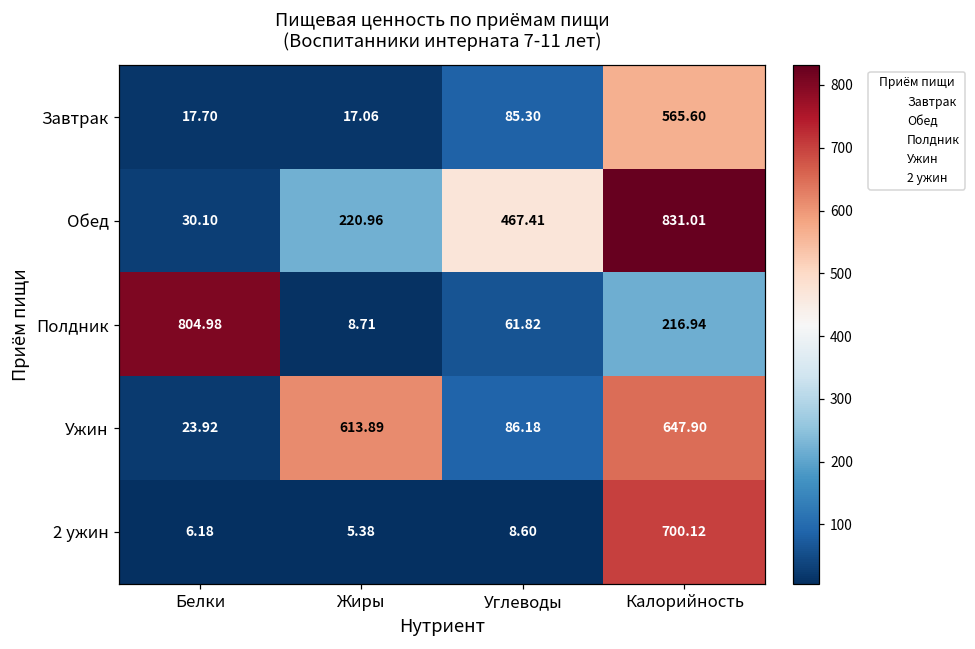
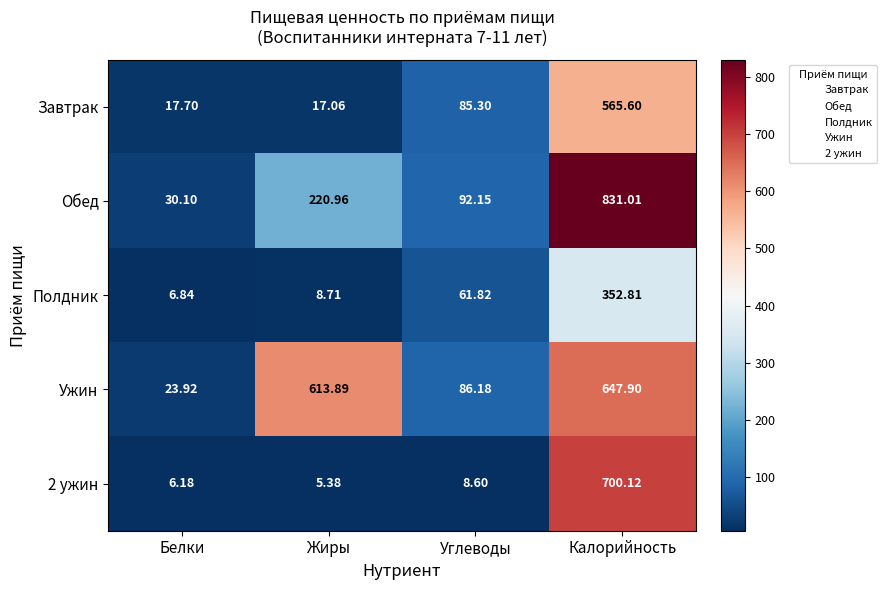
Обед, Углеводы: 467.41 -> 92.15
Полдник, Белки: 804.98 -> 6.84
Полдник, Калорийность: 216.94 -> 352.81
